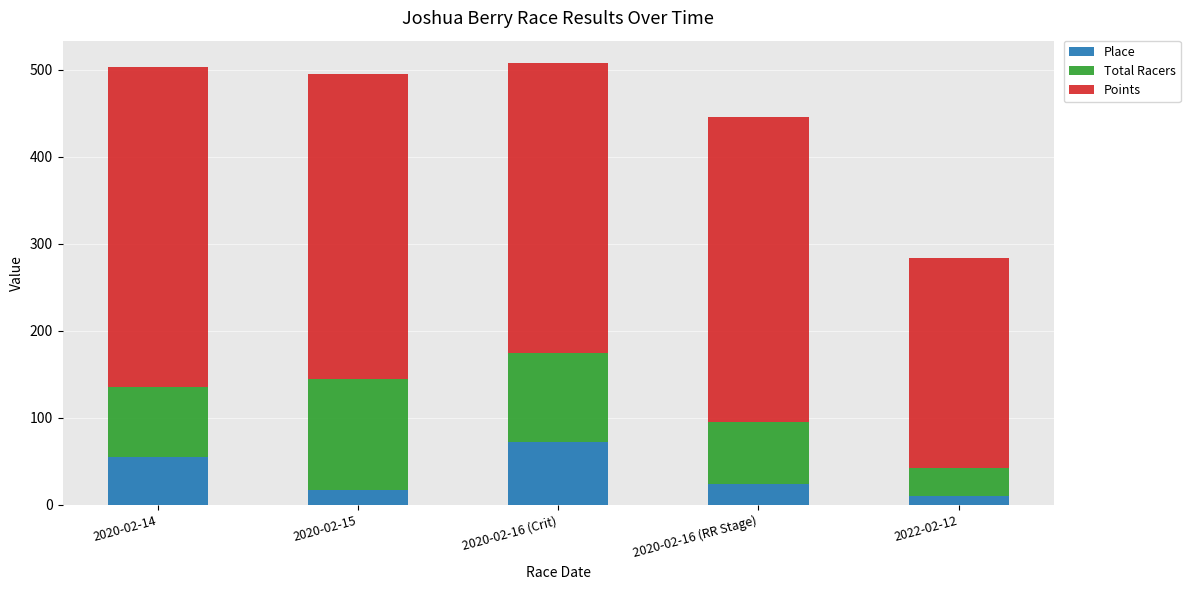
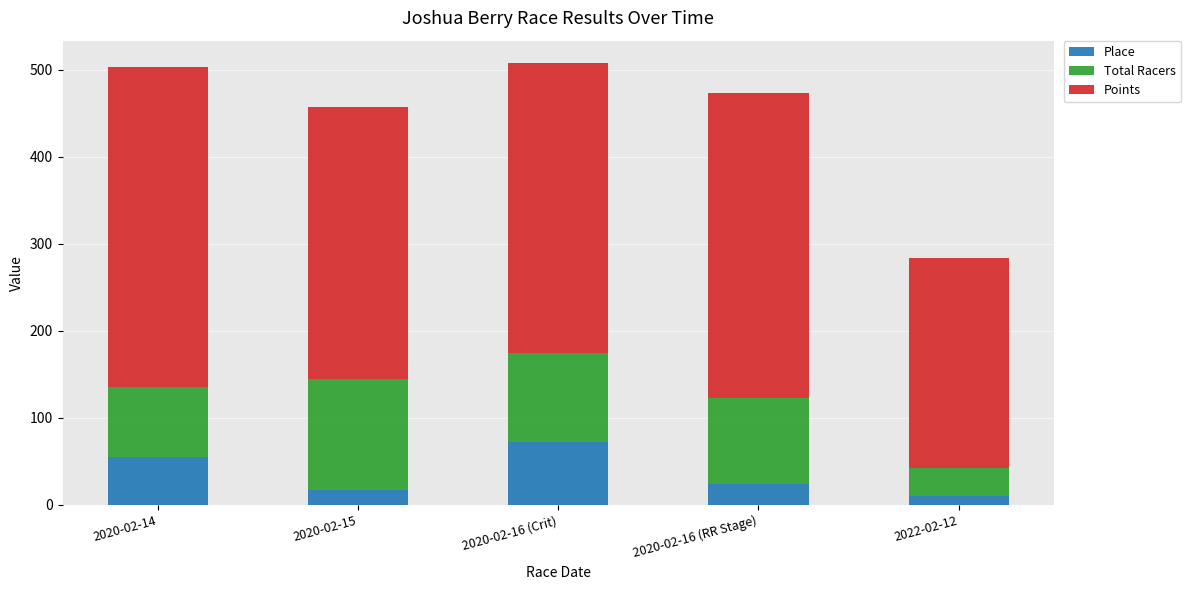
Points, 2020-02-15: 350 -> 310
Total Racers, 2020-02-16 (RR Stage): 70 -> 100
